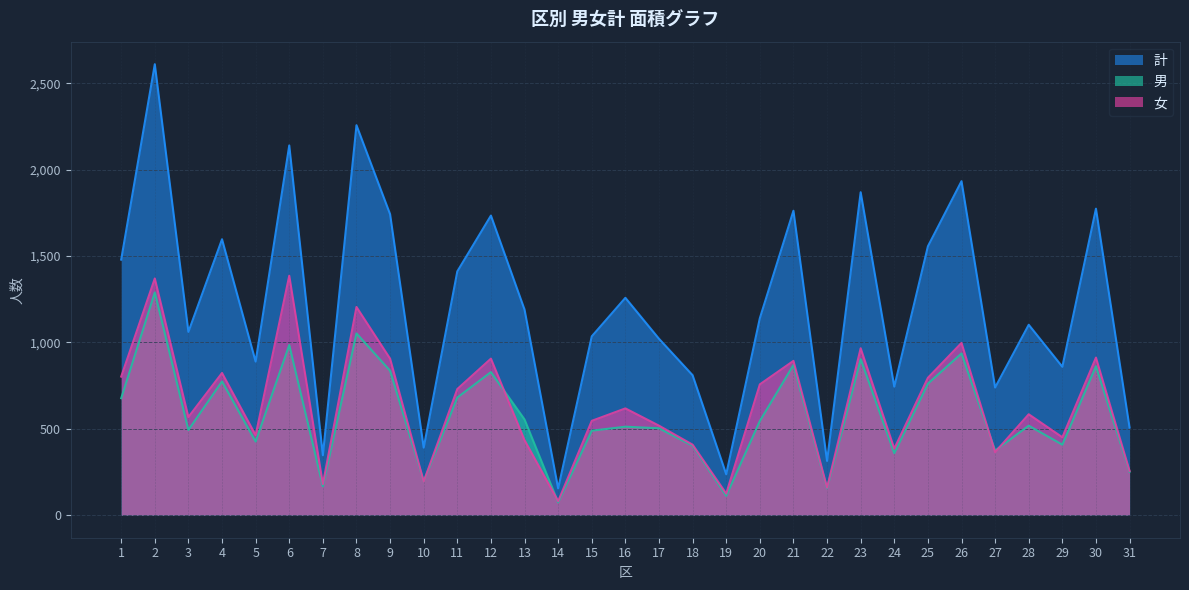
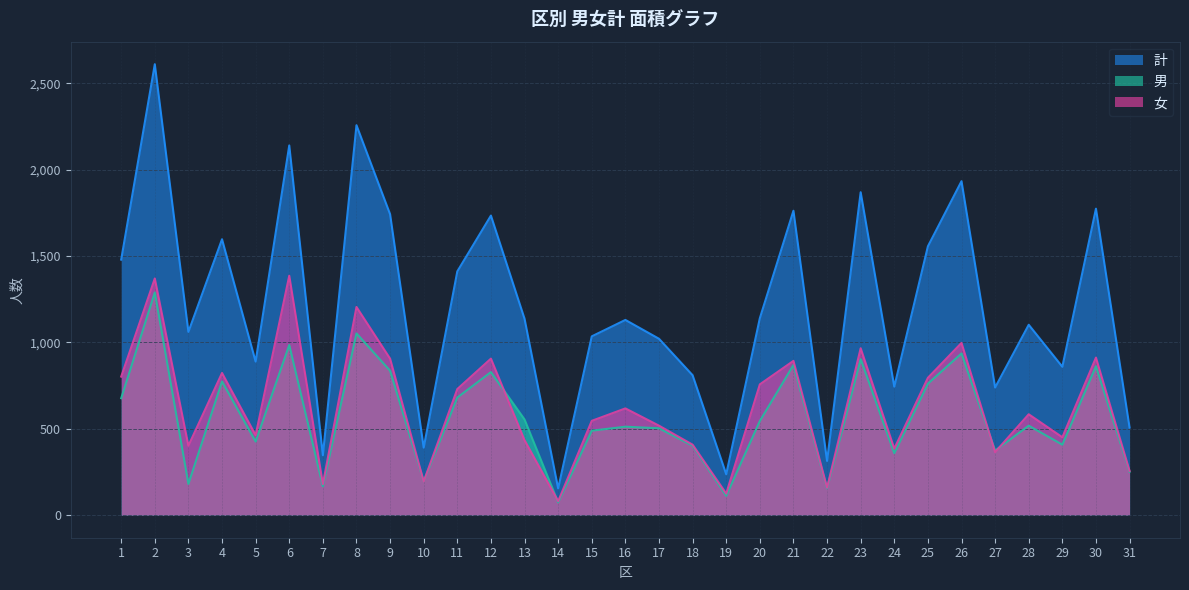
男, 3: 490 -> 180
女, 3: 570 -> 400
計, 13: 1,190 -> 1,140
計, 16: 1,260 -> 1,130
